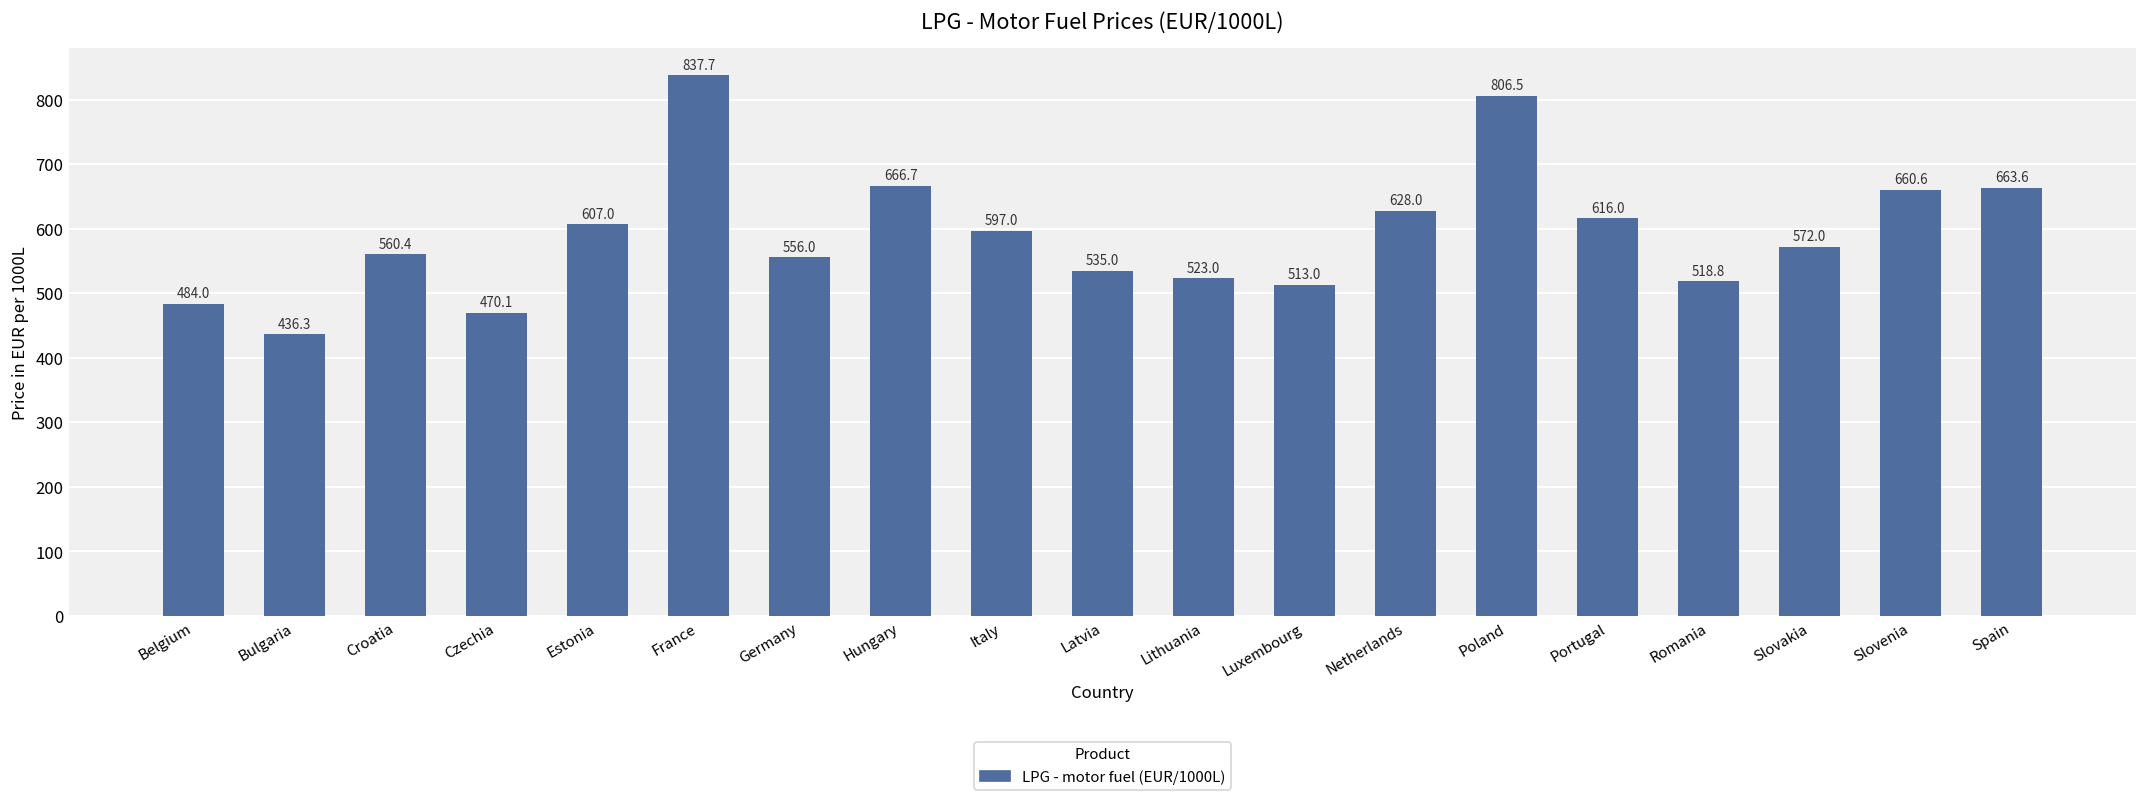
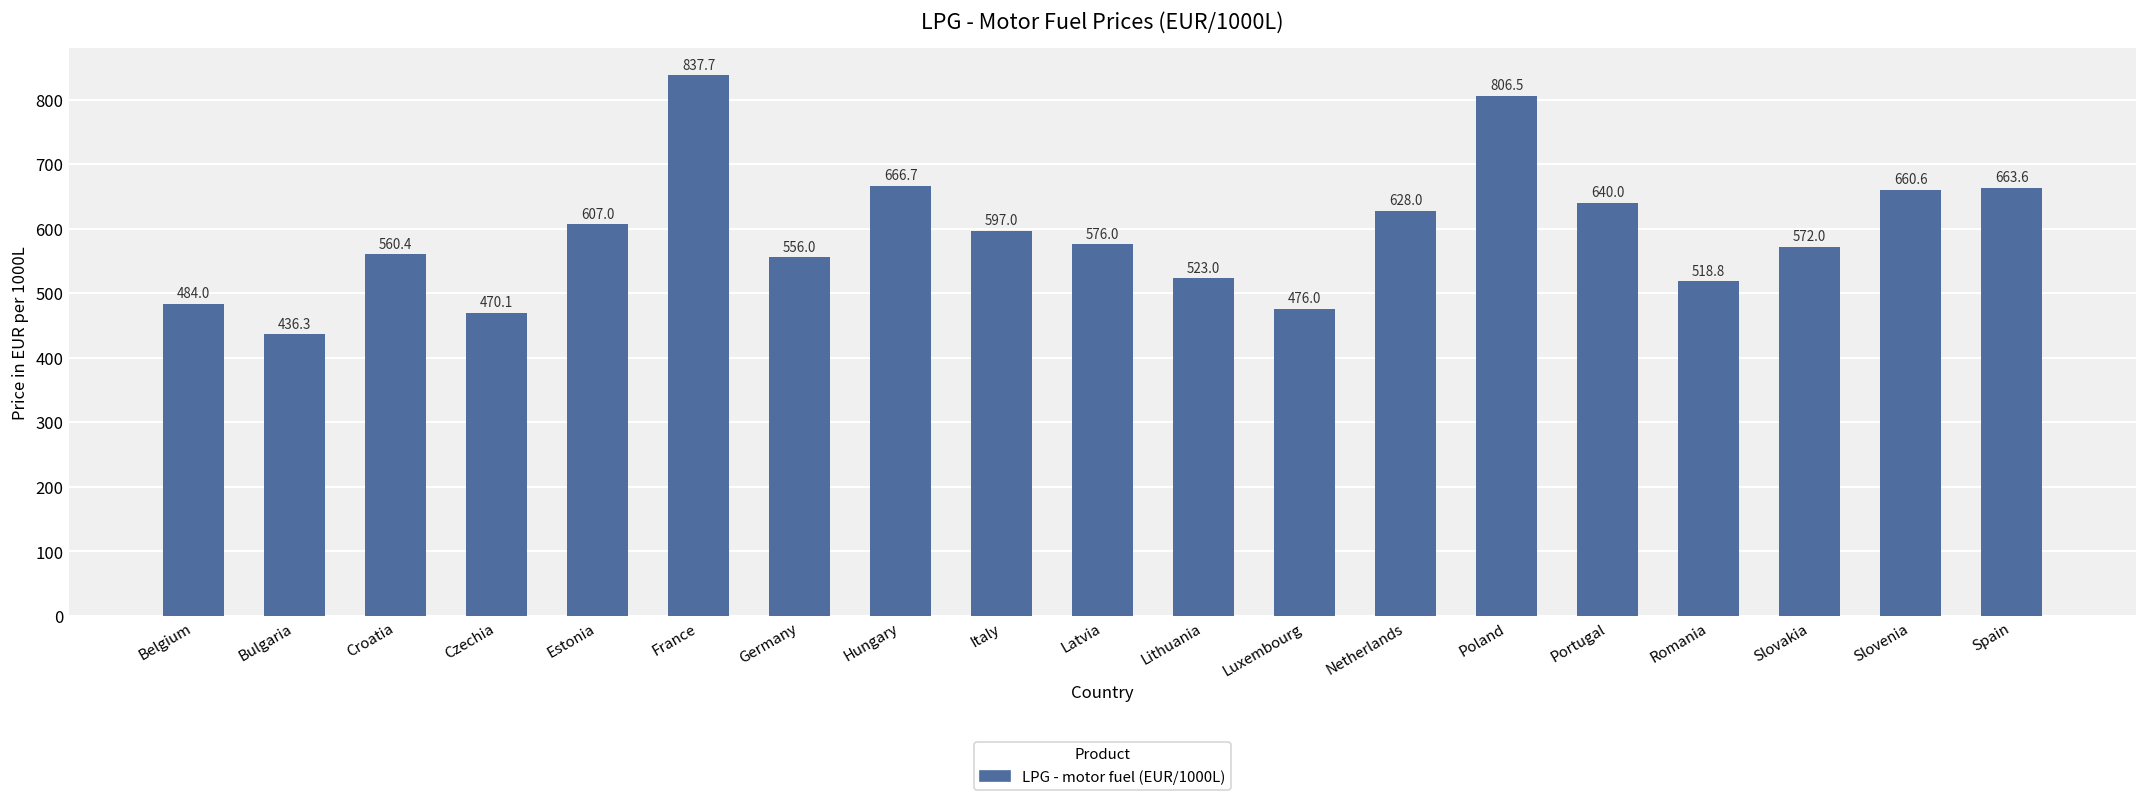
Latvia: 535.0 -> 576.0
Luxembourg: 513.0 -> 476.0
Portugal: 616.0 -> 640.0
